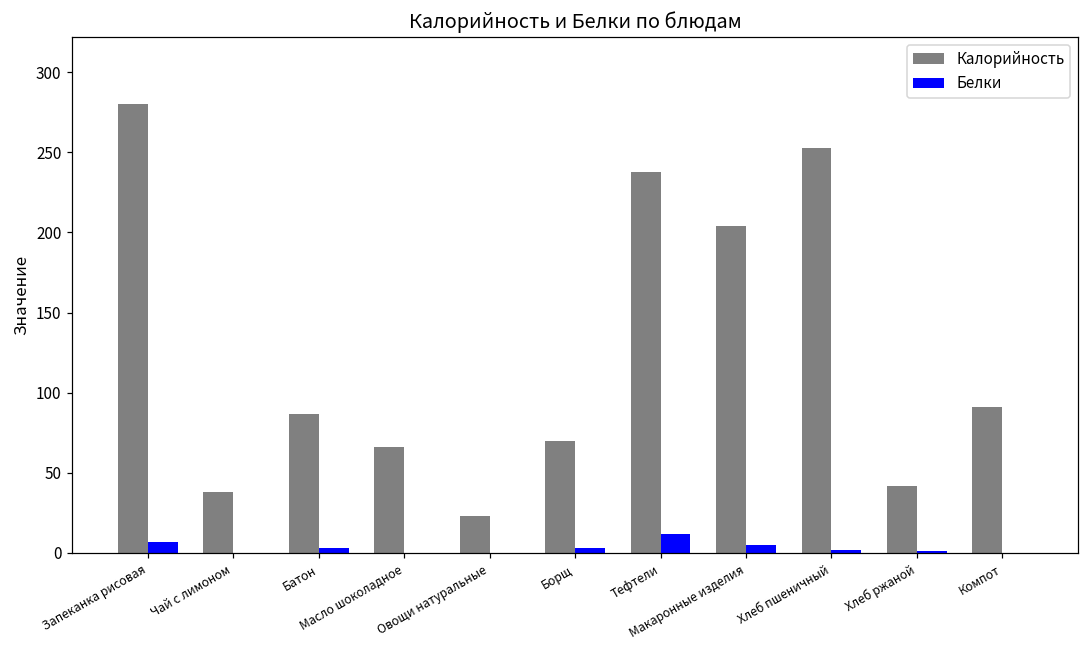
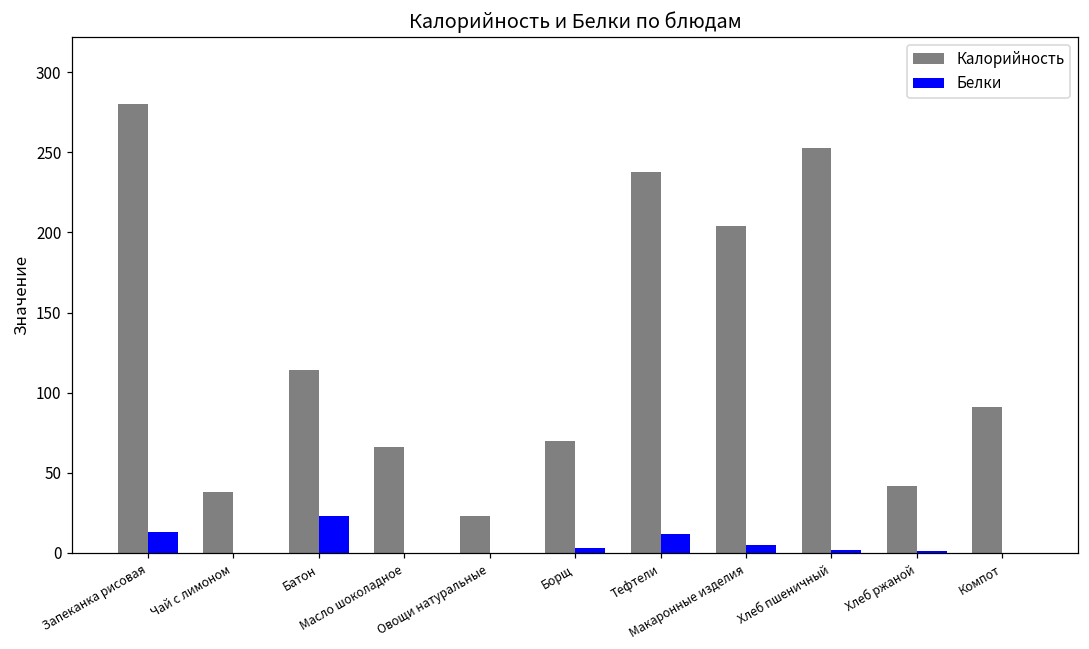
Белки, Запеканка рисовая: 7 -> 13
Калорийность, Батон: 87 -> 114
Белки, Батон: 3 -> 23
